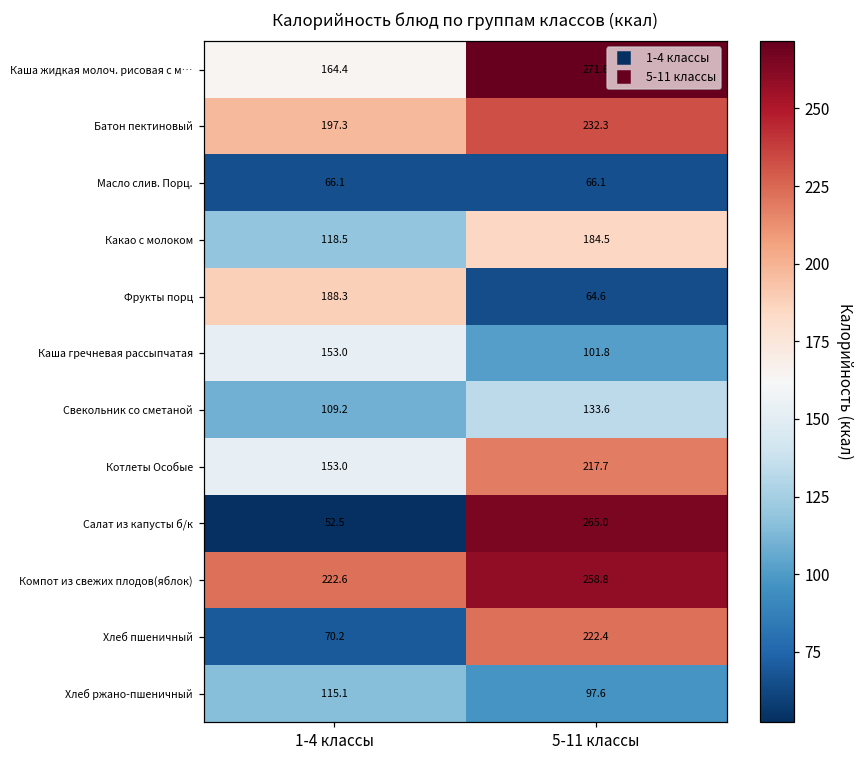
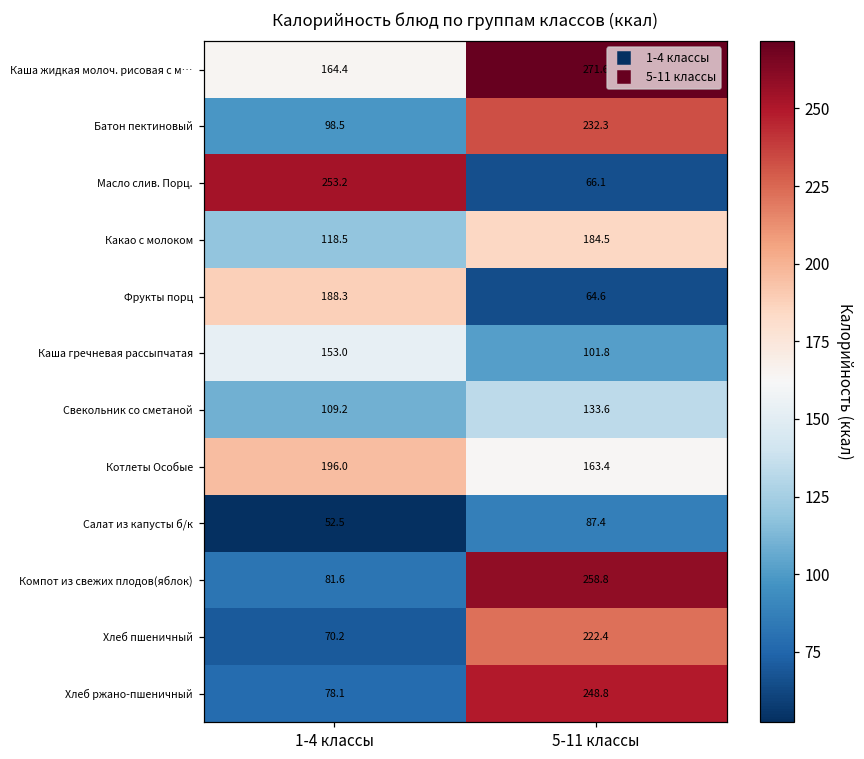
Батон пектиновый, 1-4 классы: 197.3 -> 98.5
Масло слив. Порц., 1-4 классы: 66.1 -> 253.2
Котлеты Особые, 1-4 классы: 153.0 -> 196.0
Котлеты Особые, 5-11 классы: 217.7 -> 163.4
Салат из капусты б/к, 5-11 классы: 265.0 -> 87.4
Компот из свежих плодов(яблок), 1-4 классы: 222.6 -> 81.6
Хлеб ржано-пшеничный, 1-4 классы: 115.1 -> 78.1
Хлеб ржано-пшеничный, 5-11 классы: 97.6 -> 248.8
